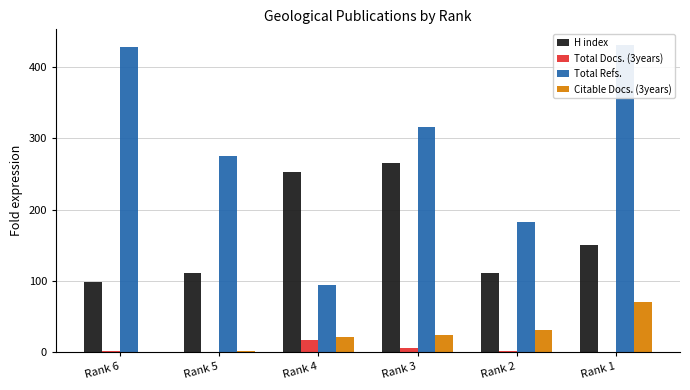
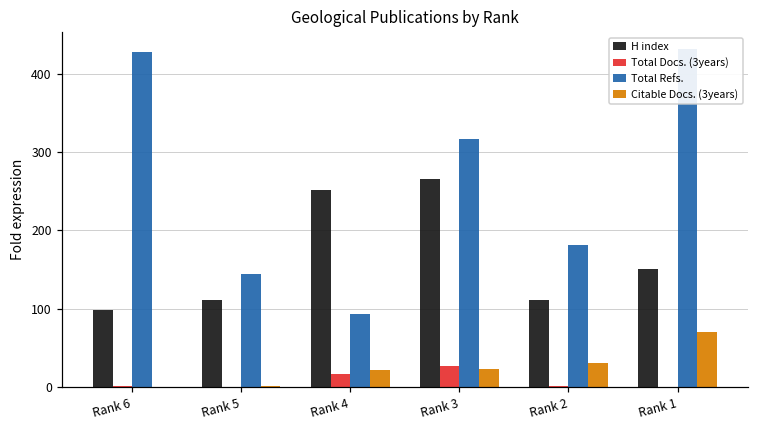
Total Refs., Rank 5: 280 -> 150
Total Docs. (3years), Rank 3: 10 -> 30
